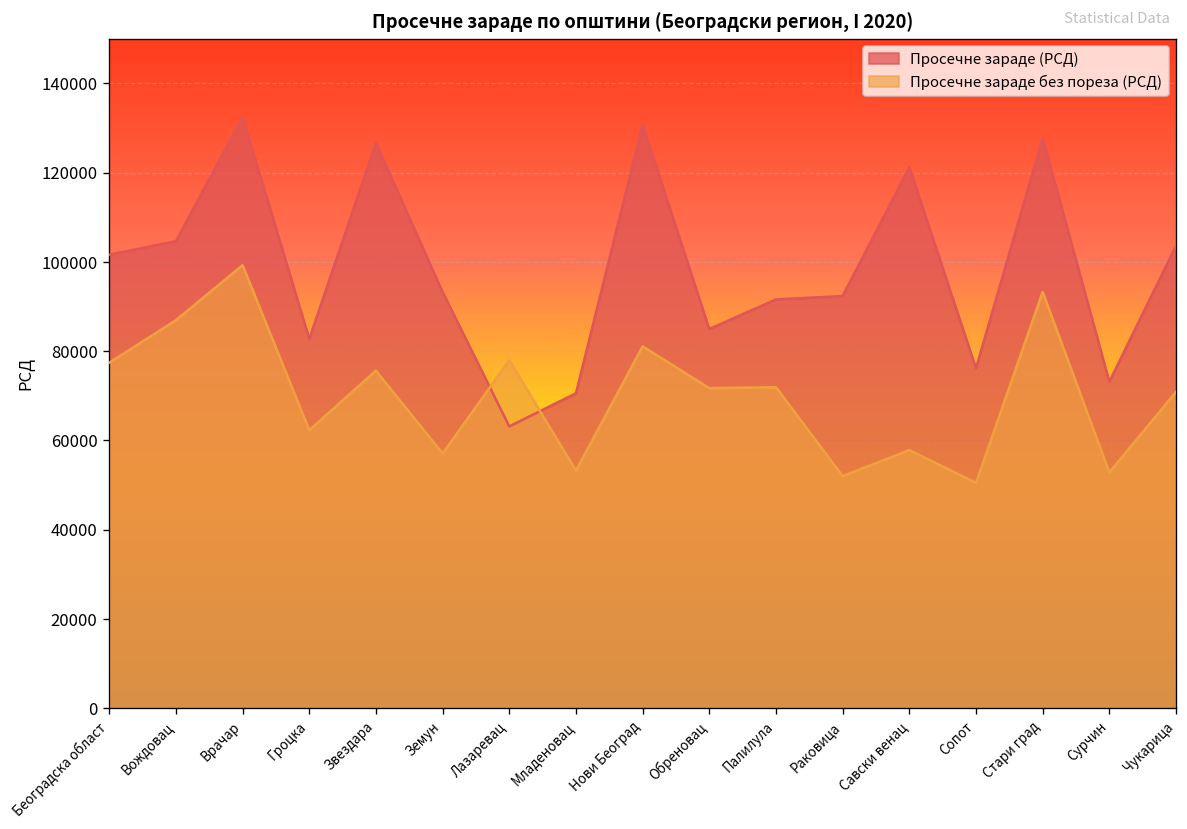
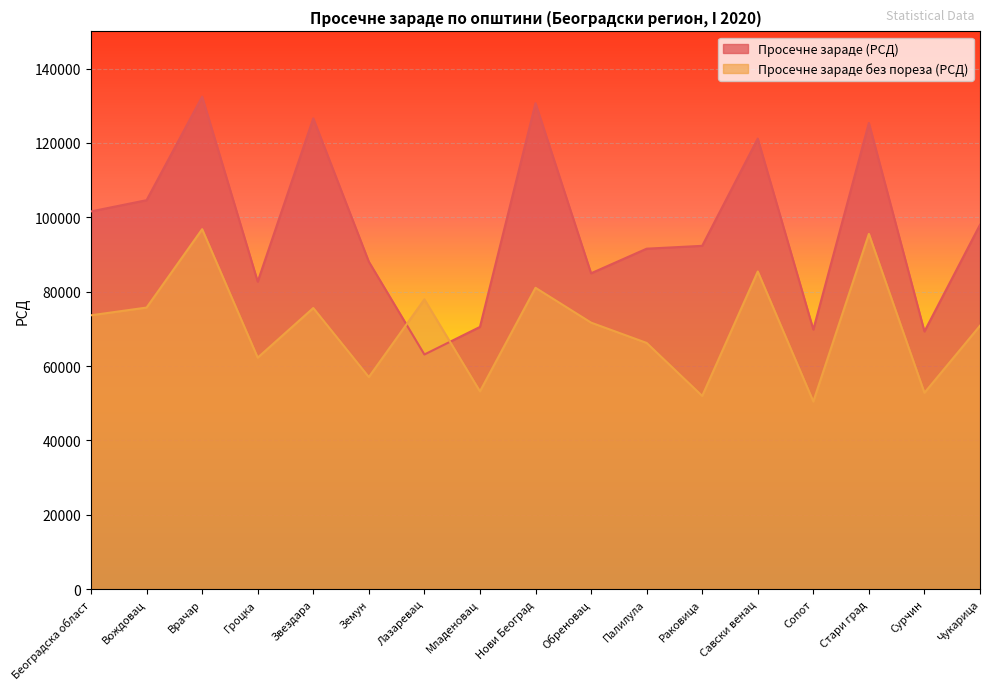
Просечне зараде без пореза (РСД), Београдска област: 77000 -> 74000
Просечне зараде без пореза (РСД), Вождовац: 87000 -> 76000
Просечне зараде без пореза (РСД), Врачар: 99000 -> 97000
Просечне зараде (РСД), Земун: 93000 -> 88000
Просечне зараде без пореза (РСД), Палилула: 72000 -> 66000
Просечне зараде без пореза (РСД), Савски венац: 58000 -> 85000
Просечне зараде (РСД), Сопот: 76000 -> 70000
Просечне зараде (РСД), Стари град: 128000 -> 125000
Просечне зараде без пореза (РСД), Стари град: 93000 -> 96000
Просечне зараде (РСД), Сурчин: 73000 -> 69000
Просечне зараде (РСД), Чукарица: 104000 -> 98000
